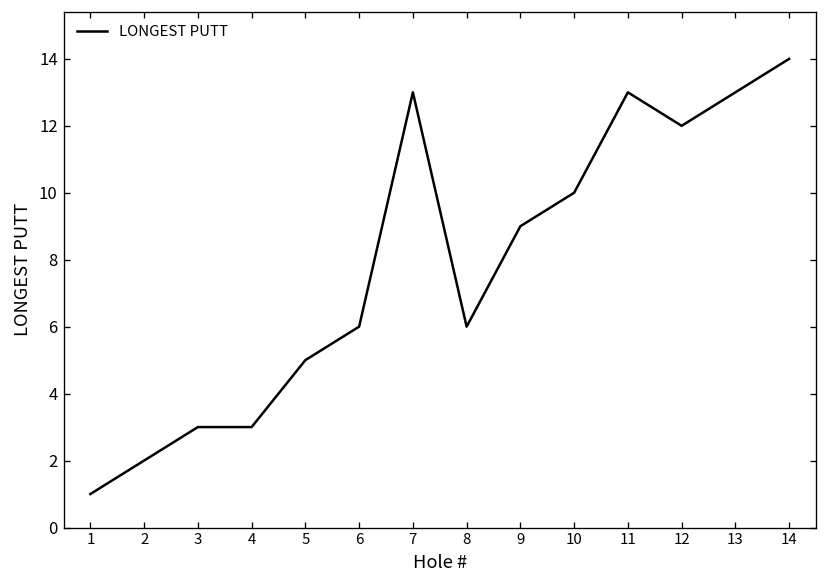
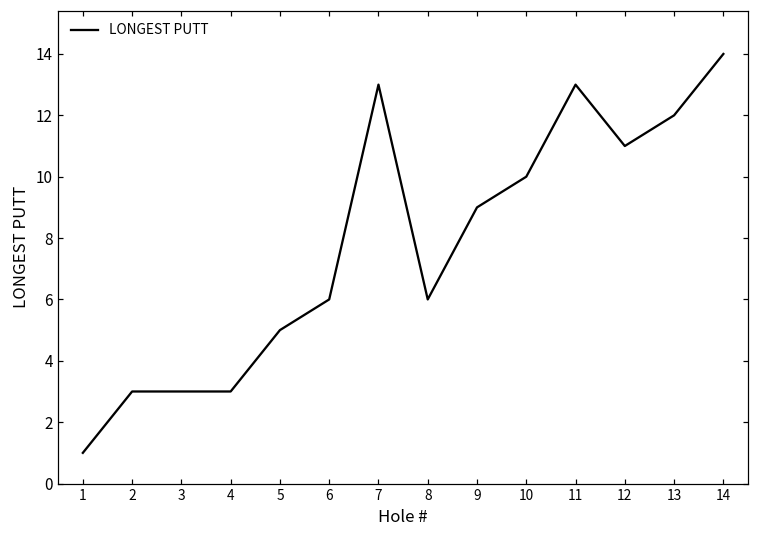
2: 2 -> 3
12: 12 -> 11
13: 13 -> 12
